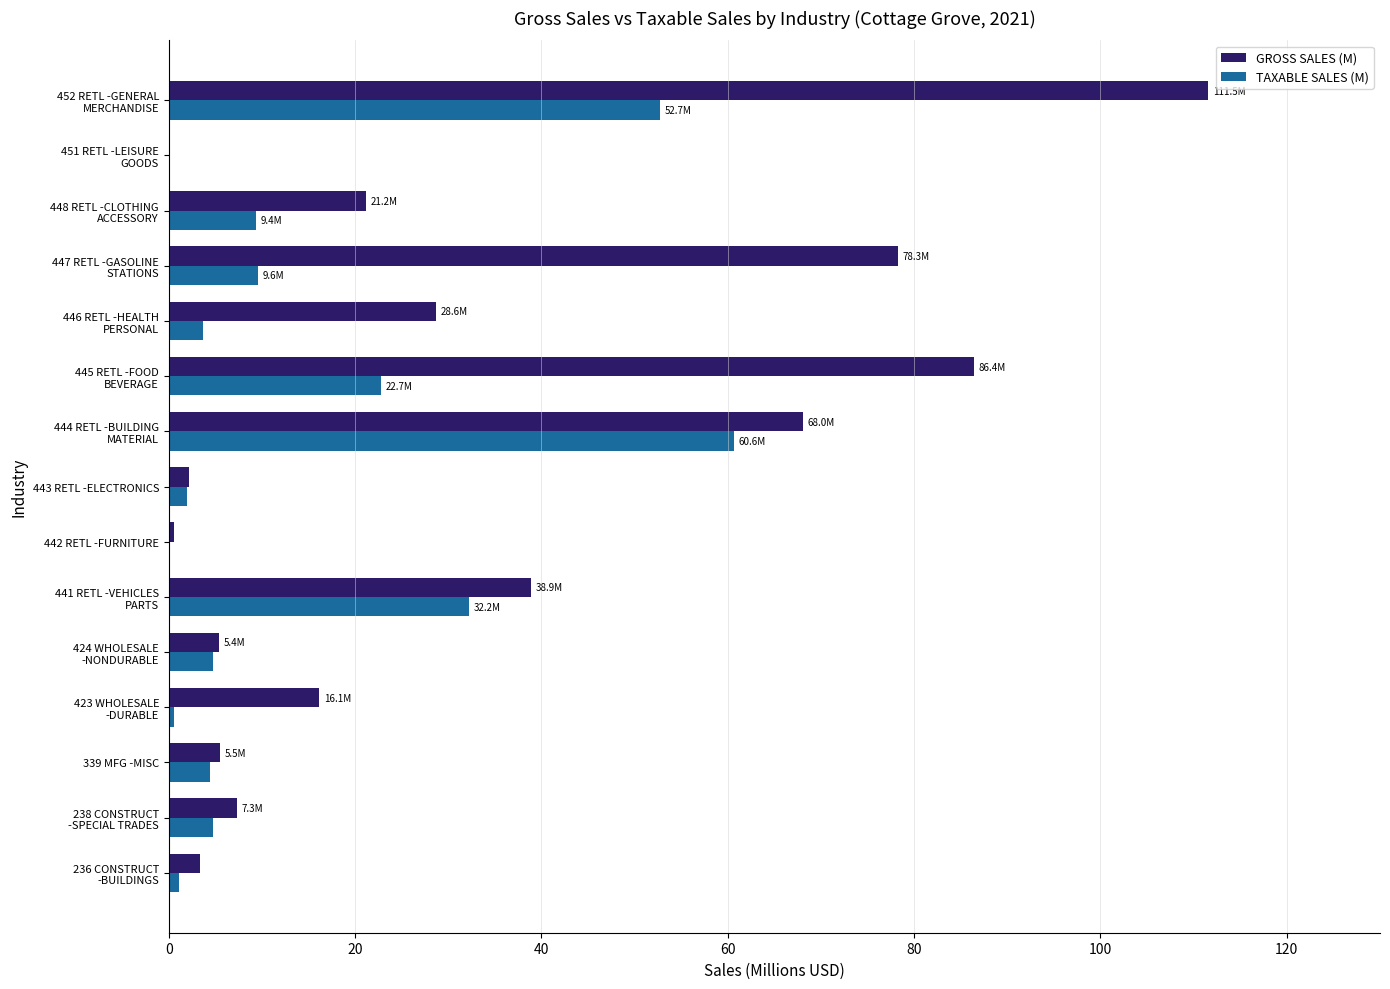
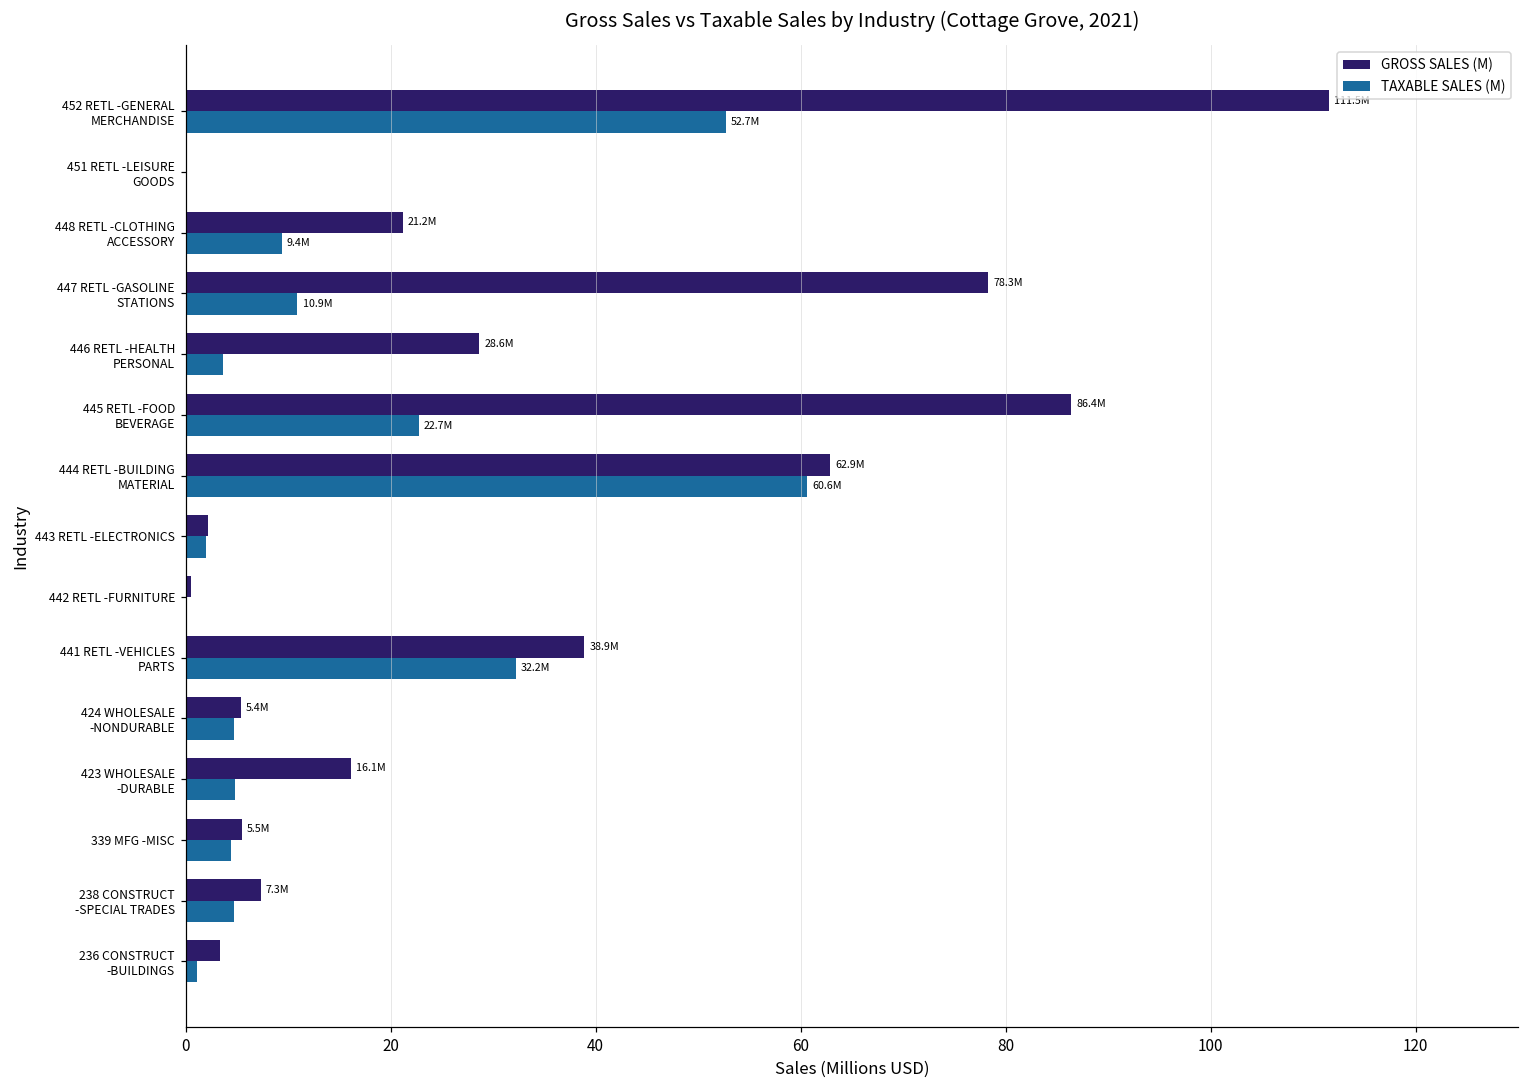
TAXABLE SALES (M), 447 RETL -GASOLINE STATIONS: 9.6M -> 10.9M
GROSS SALES (M), 444 RETL -BUILDING MATERIAL: 68.0M -> 62.9M
TAXABLE SALES (M), 423 WHOLESALE -DURABLE: 1 -> 5
